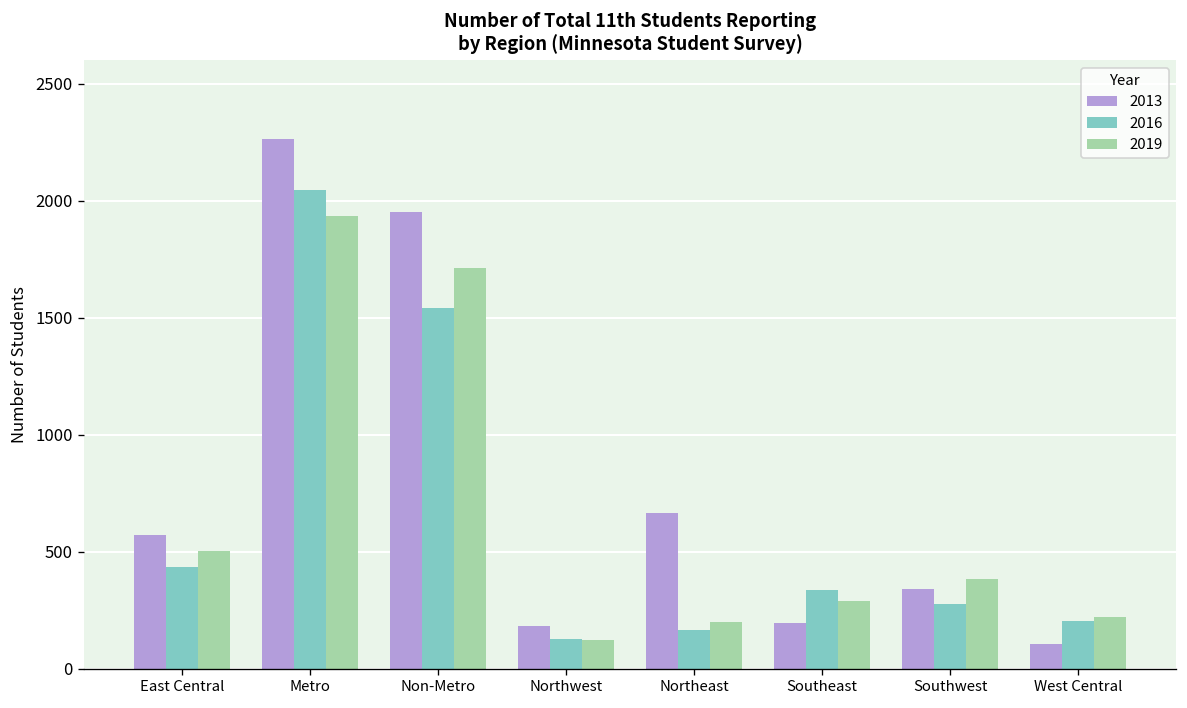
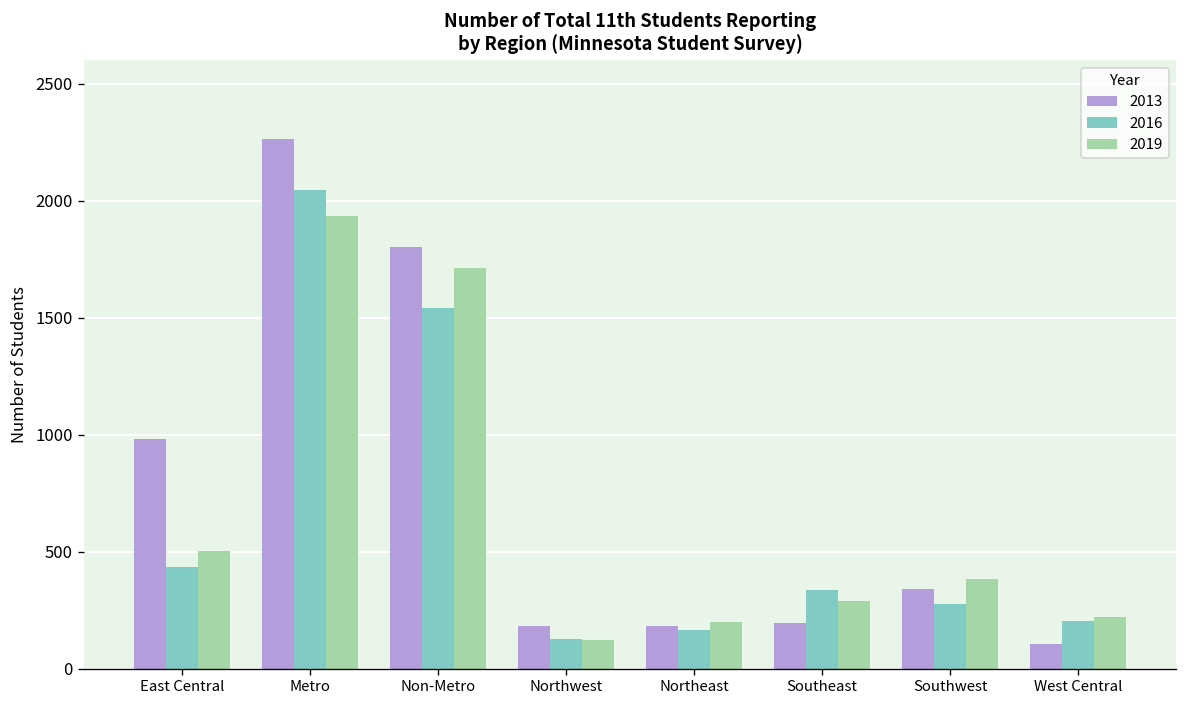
2013, East Central: 570 -> 980
2013, Non-Metro: 1950 -> 1800
2013, Northeast: 670 -> 180
